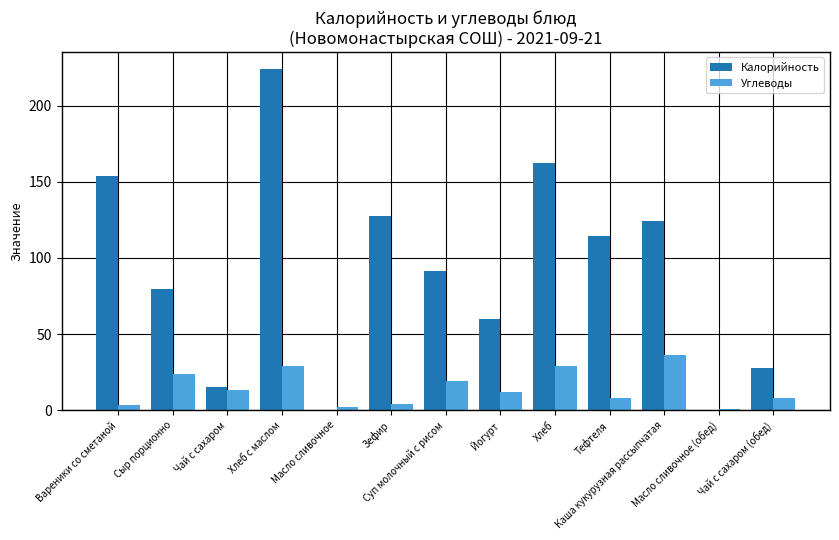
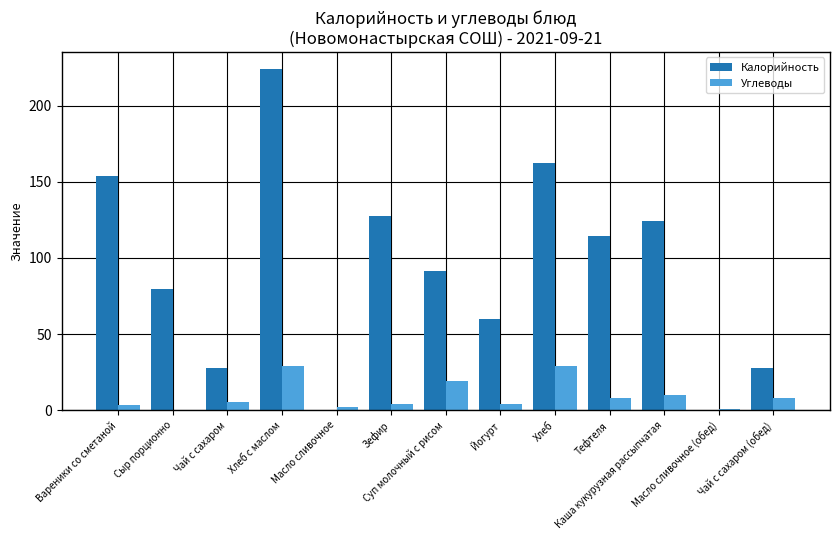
Углеводы, Сыр порционно: 24 -> 0
Калорийность, Чай с сахаром: 15 -> 28
Углеводы, Чай с сахаром: 13 -> 6
Углеводы, Йогурт: 12 -> 4
Углеводы, Каша кукурузная рассыпчатая: 36 -> 10
